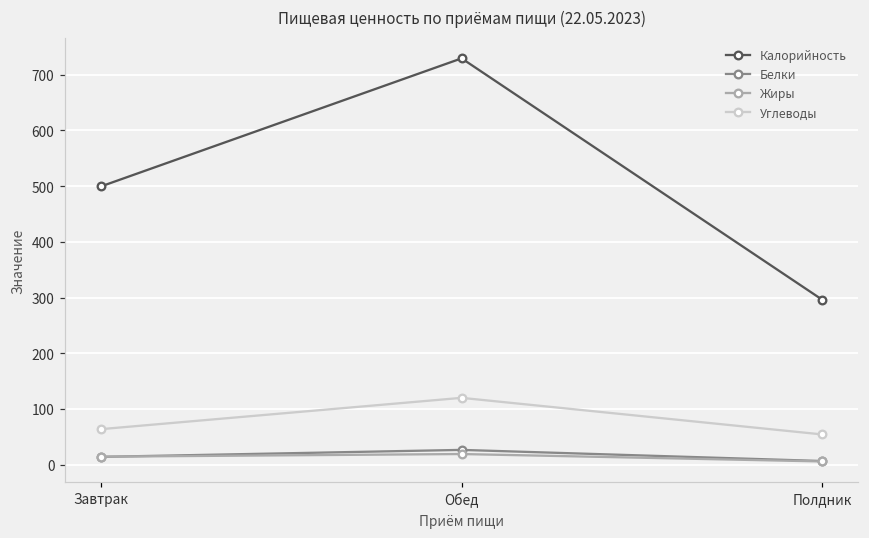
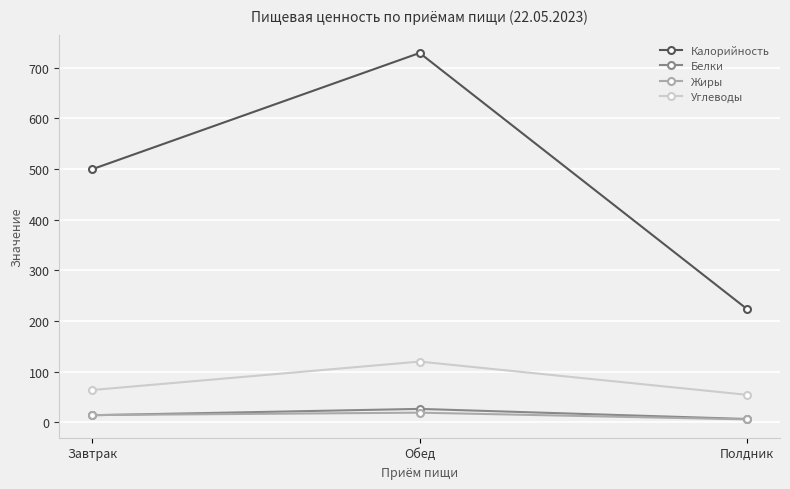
Калорийность, Полдник: 300 -> 220
